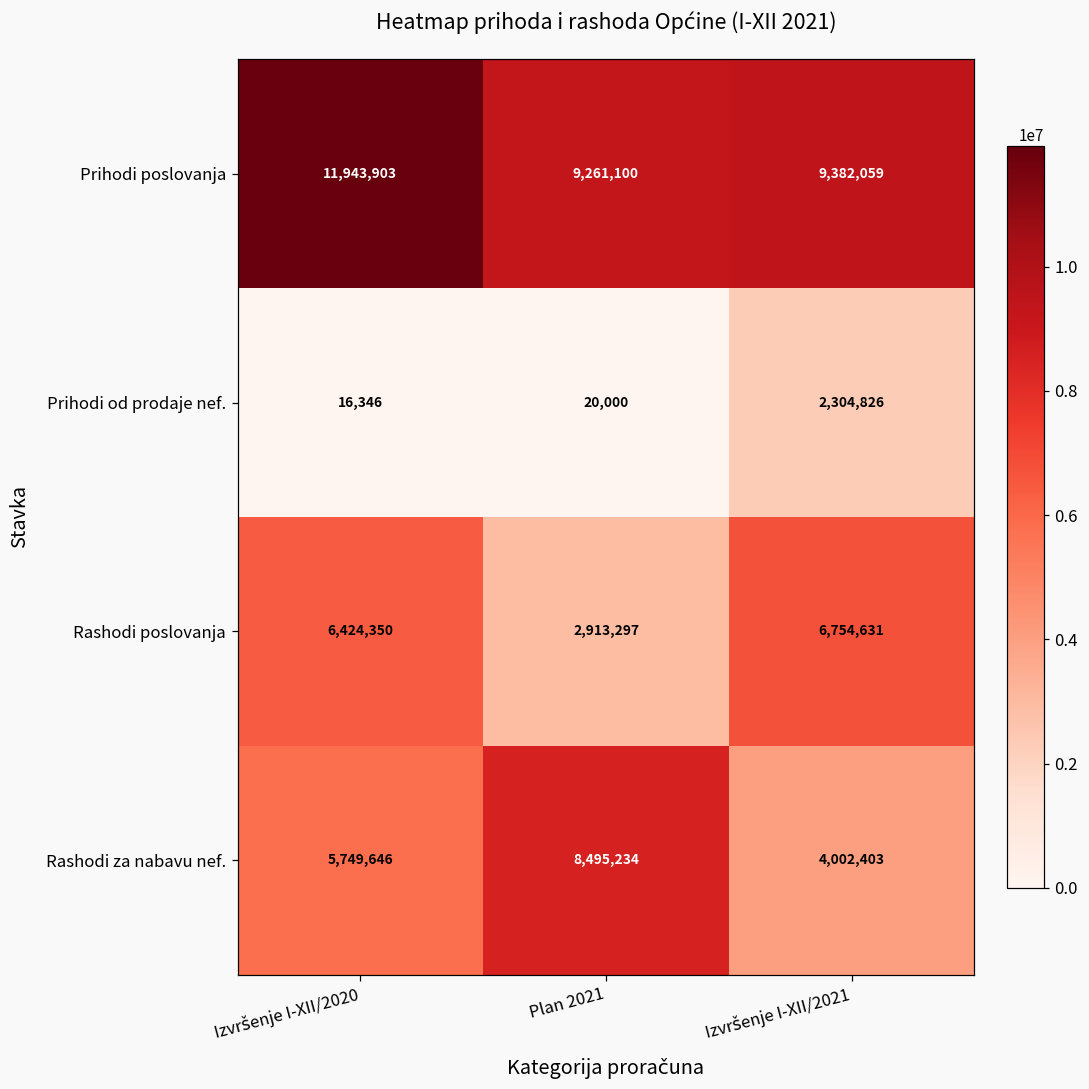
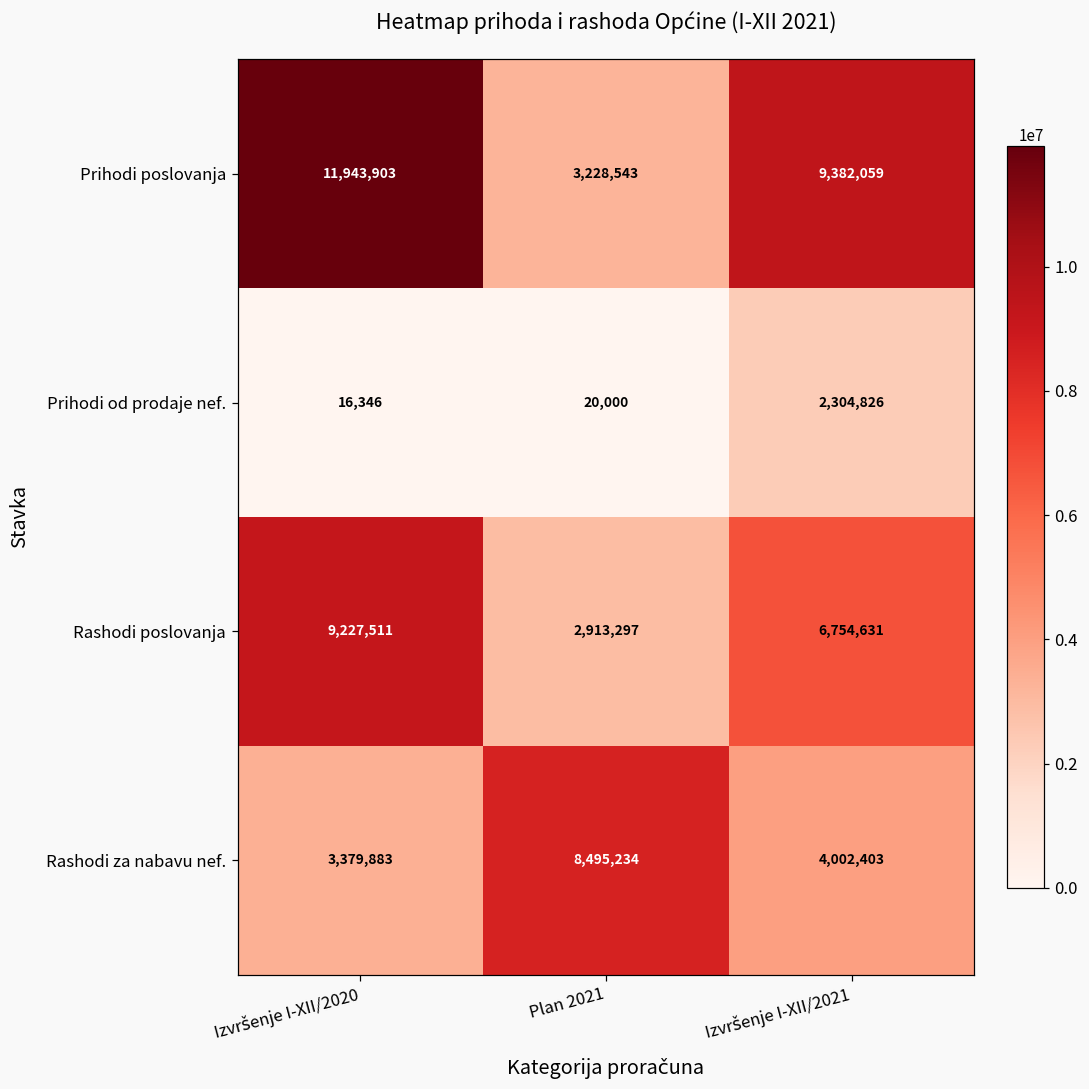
Prihodi poslovanja, Plan 2021: 9,261,100 -> 3,228,543
Rashodi poslovanja, Izvršenje I-XII/2020: 6,424,350 -> 9,227,511
Rashodi za nabavu nef., Izvršenje I-XII/2020: 5,749,646 -> 3,379,883
